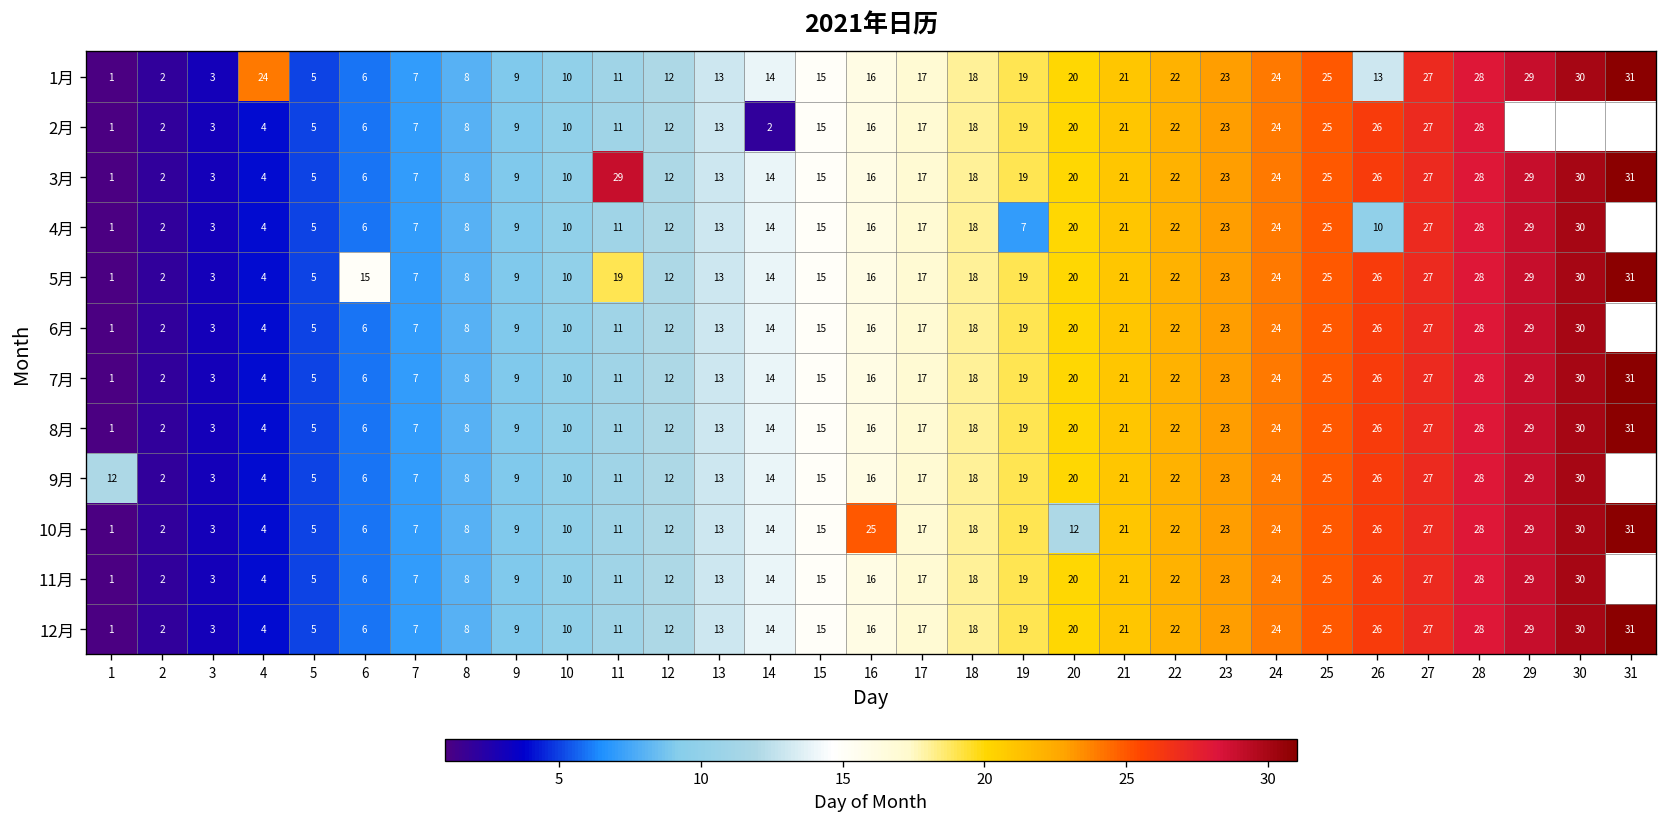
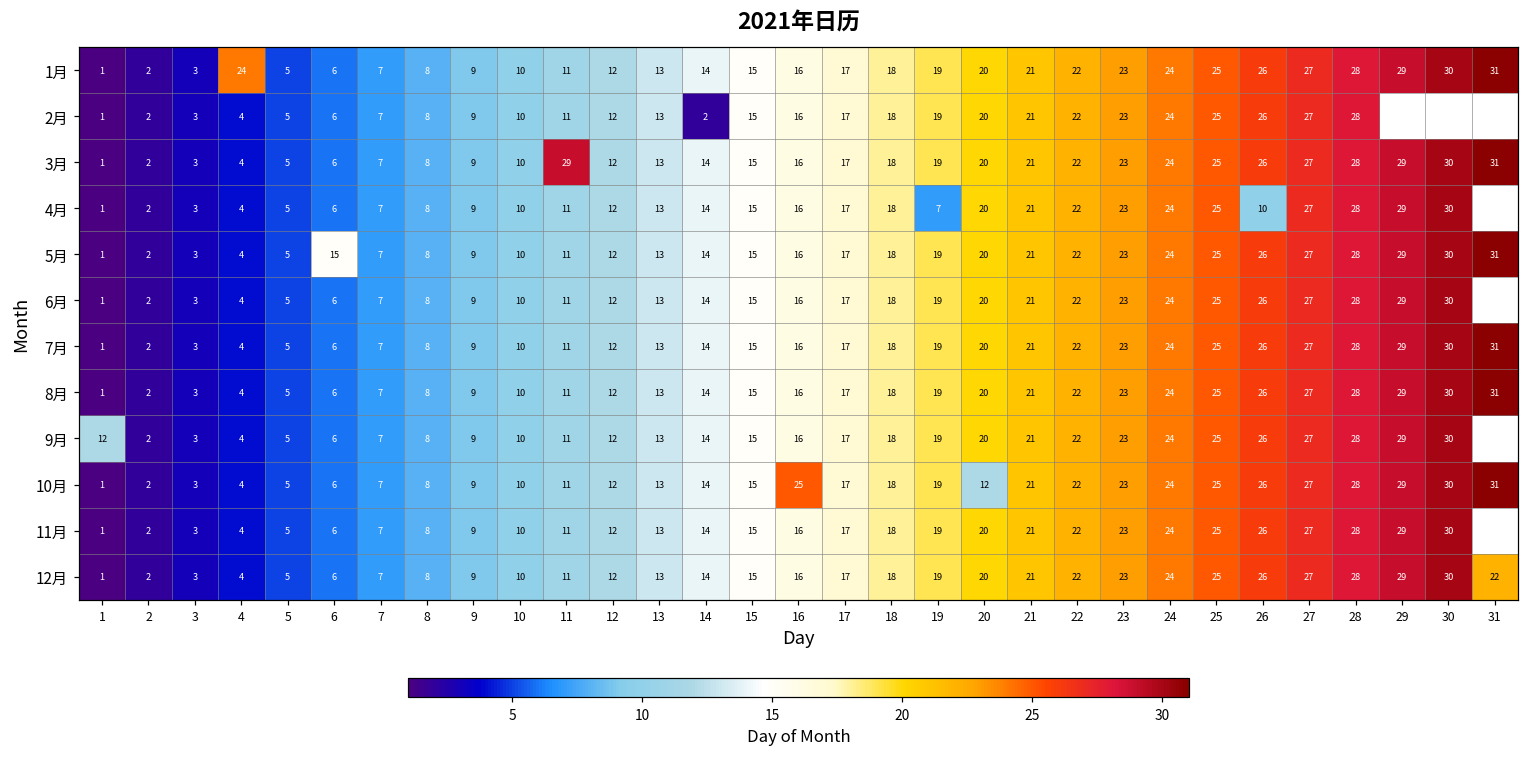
1月, 26: 13 -> 26
5月, 11: 19 -> 11
12月, 31: 31 -> 22
